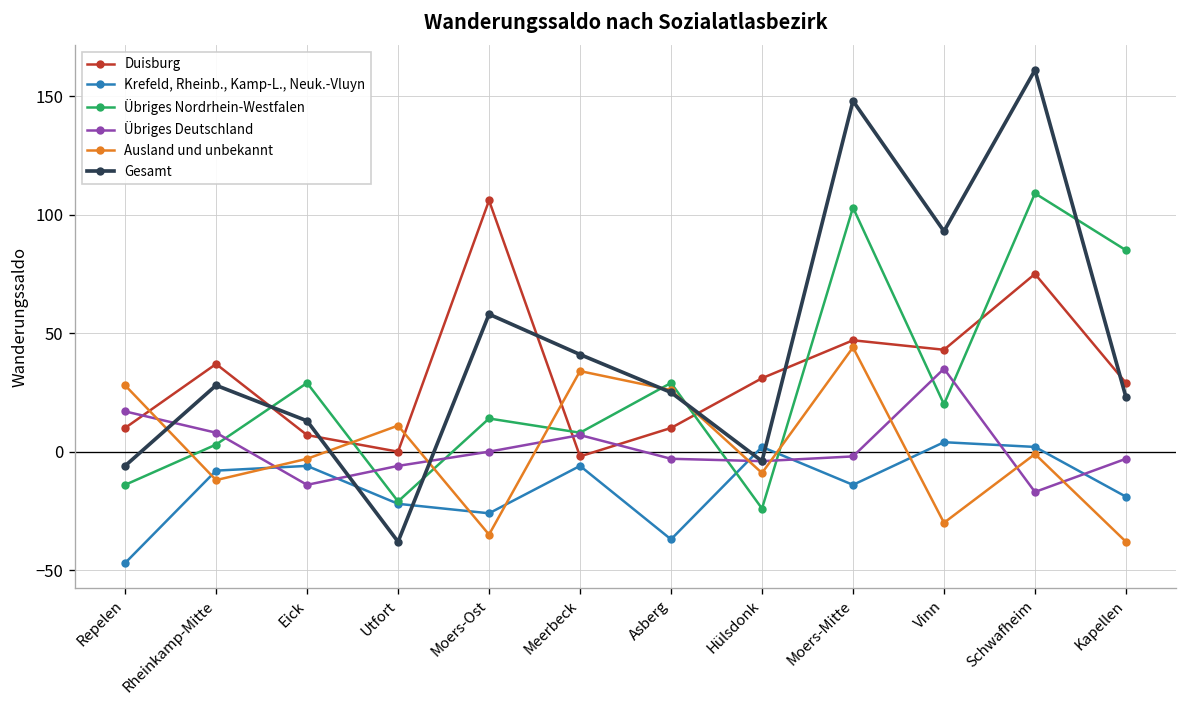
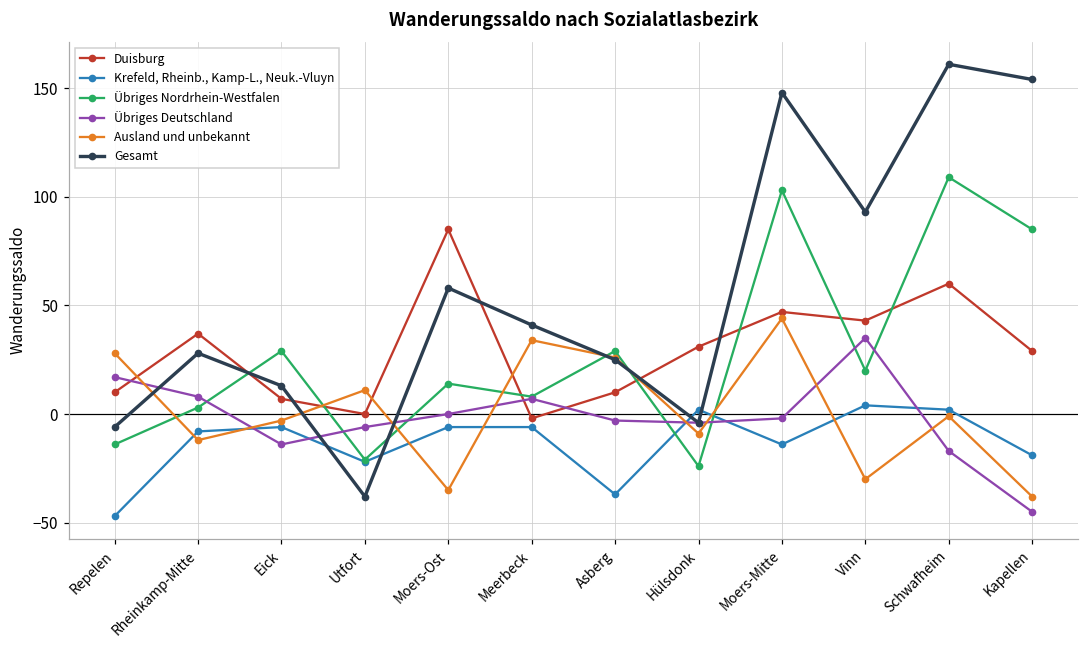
Duisburg, Moers-Ost: 106 -> 85
Krefeld, Rheinb., Kamp-L., Neuk.-Vluyn, Moers-Ost: -26 -> -6
Duisburg, Schwafheim: 75 -> 60
Übriges Deutschland, Kapellen: -3 -> -45
Gesamt, Kapellen: 23 -> 154
